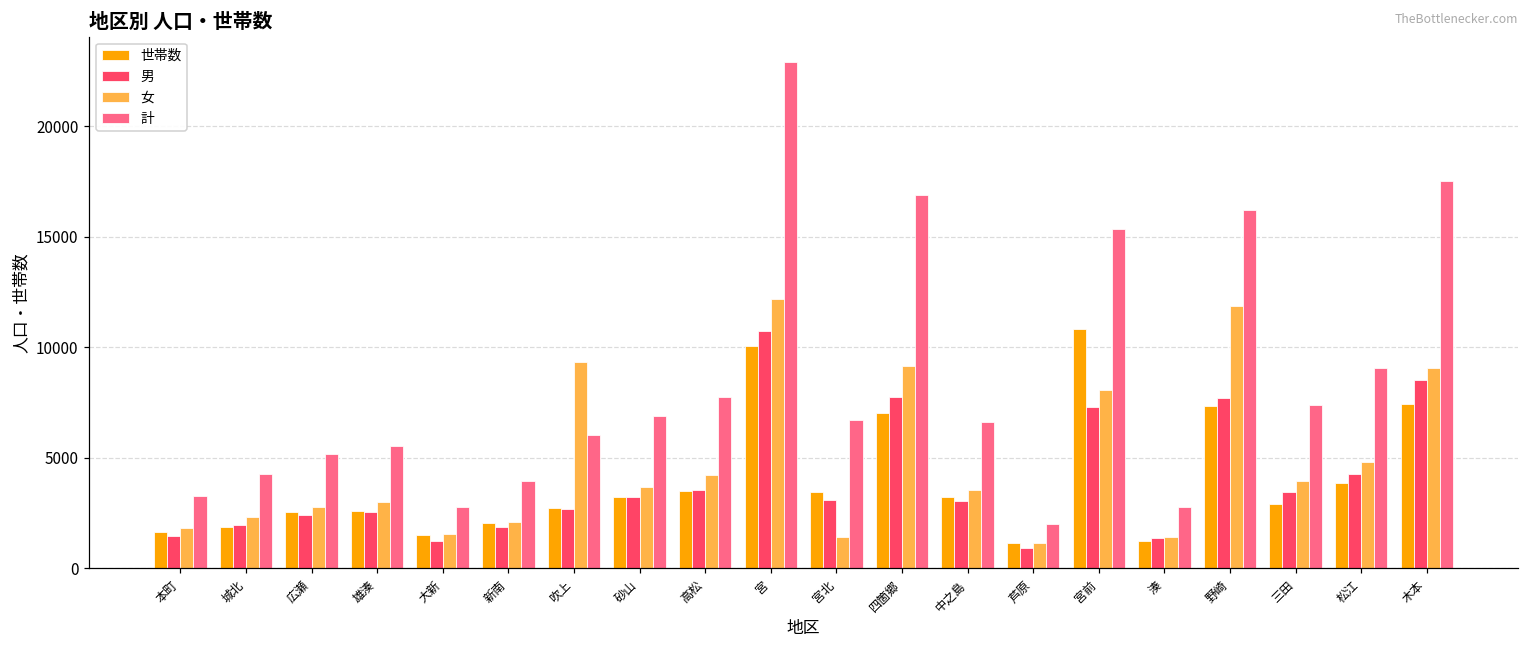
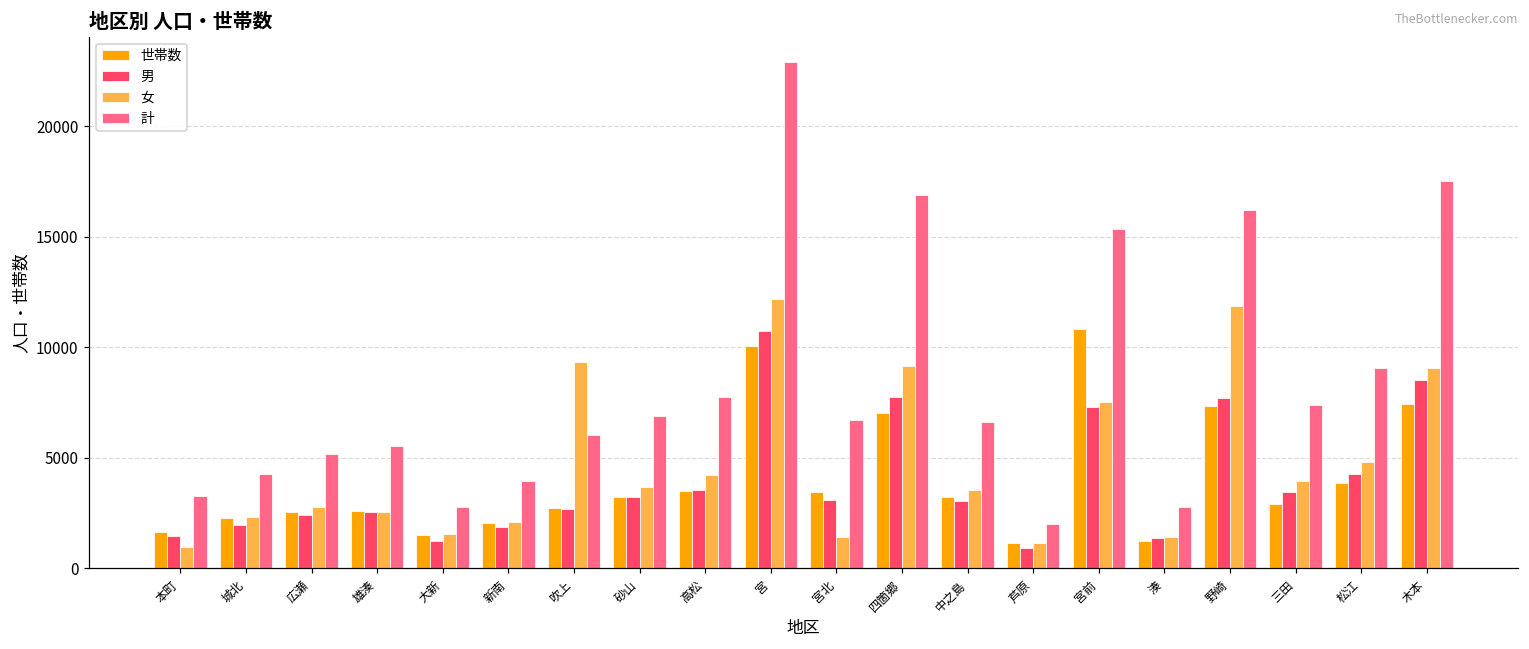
女, 本町: 1800 -> 900
世帯数, 城北: 1900 -> 2300
女, 雄湊: 3000 -> 2500
女, 宮前: 8100 -> 7500
